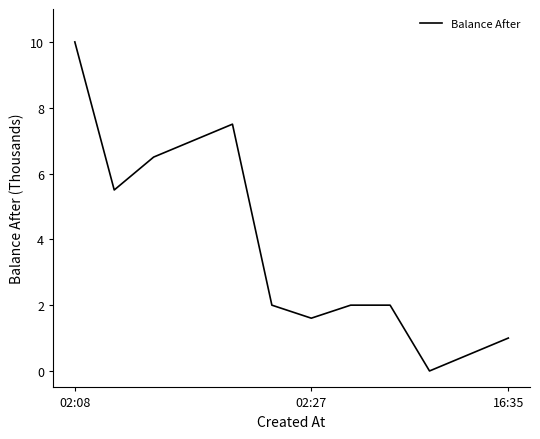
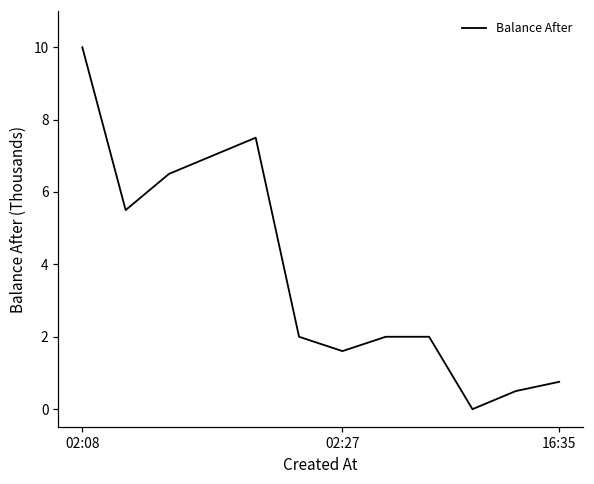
16:35: 1.0 -> 0.8
